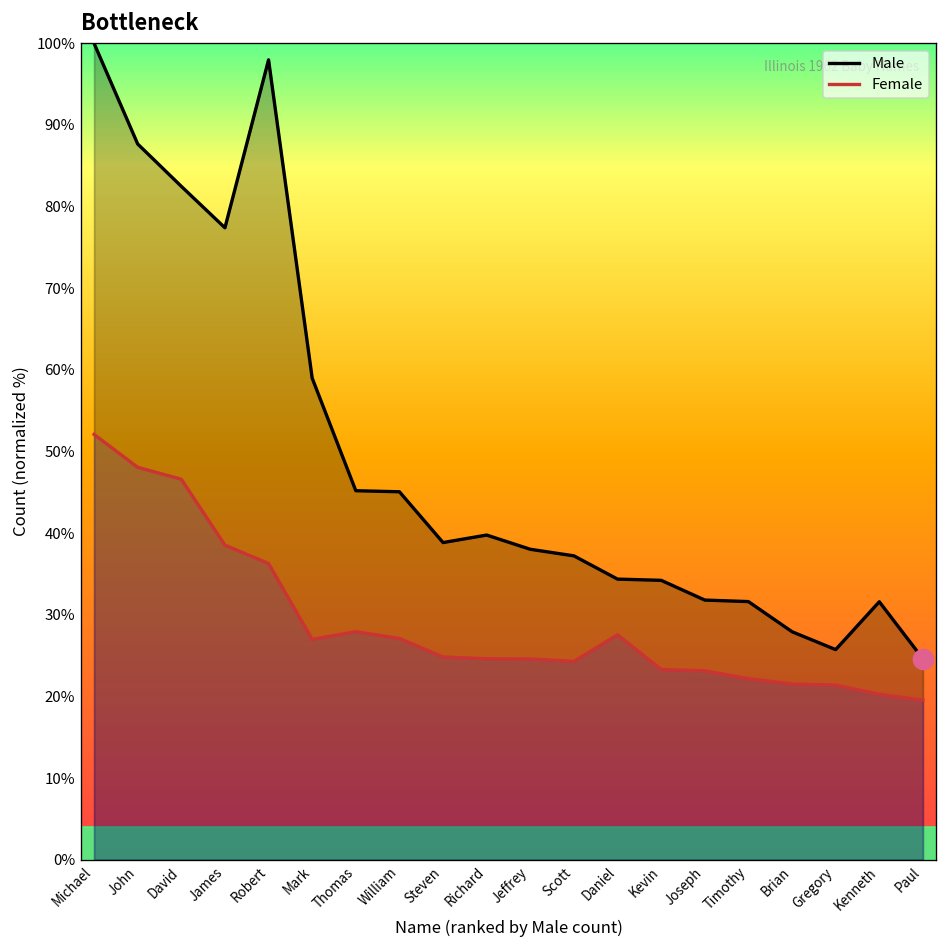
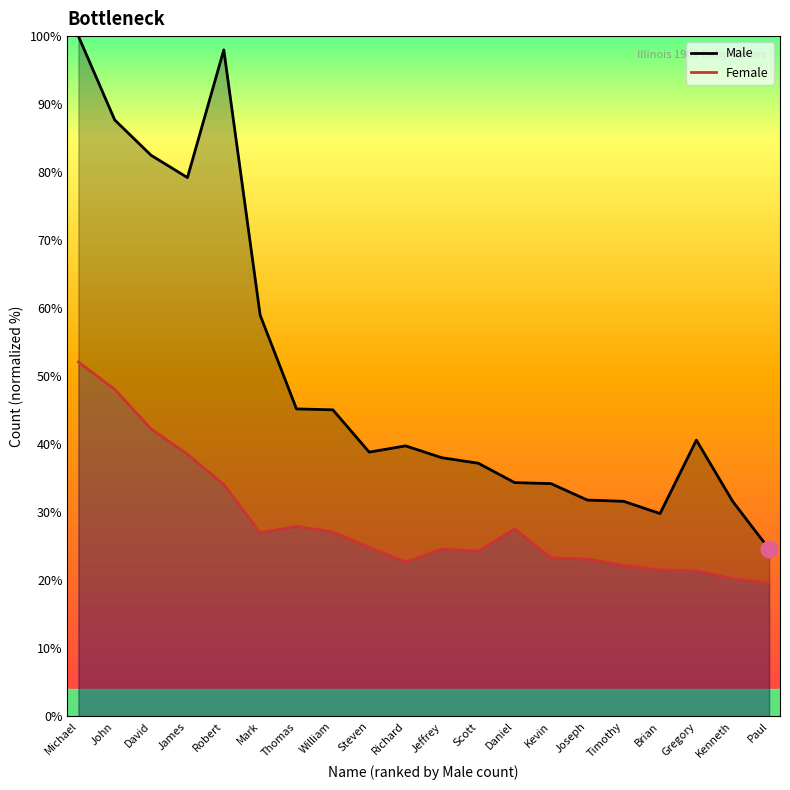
Female, David: 47% -> 42%
Male, James: 77% -> 79%
Female, Robert: 36% -> 34%
Female, Richard: 25% -> 23%
Male, Brian: 28% -> 30%
Male, Gregory: 26% -> 41%
